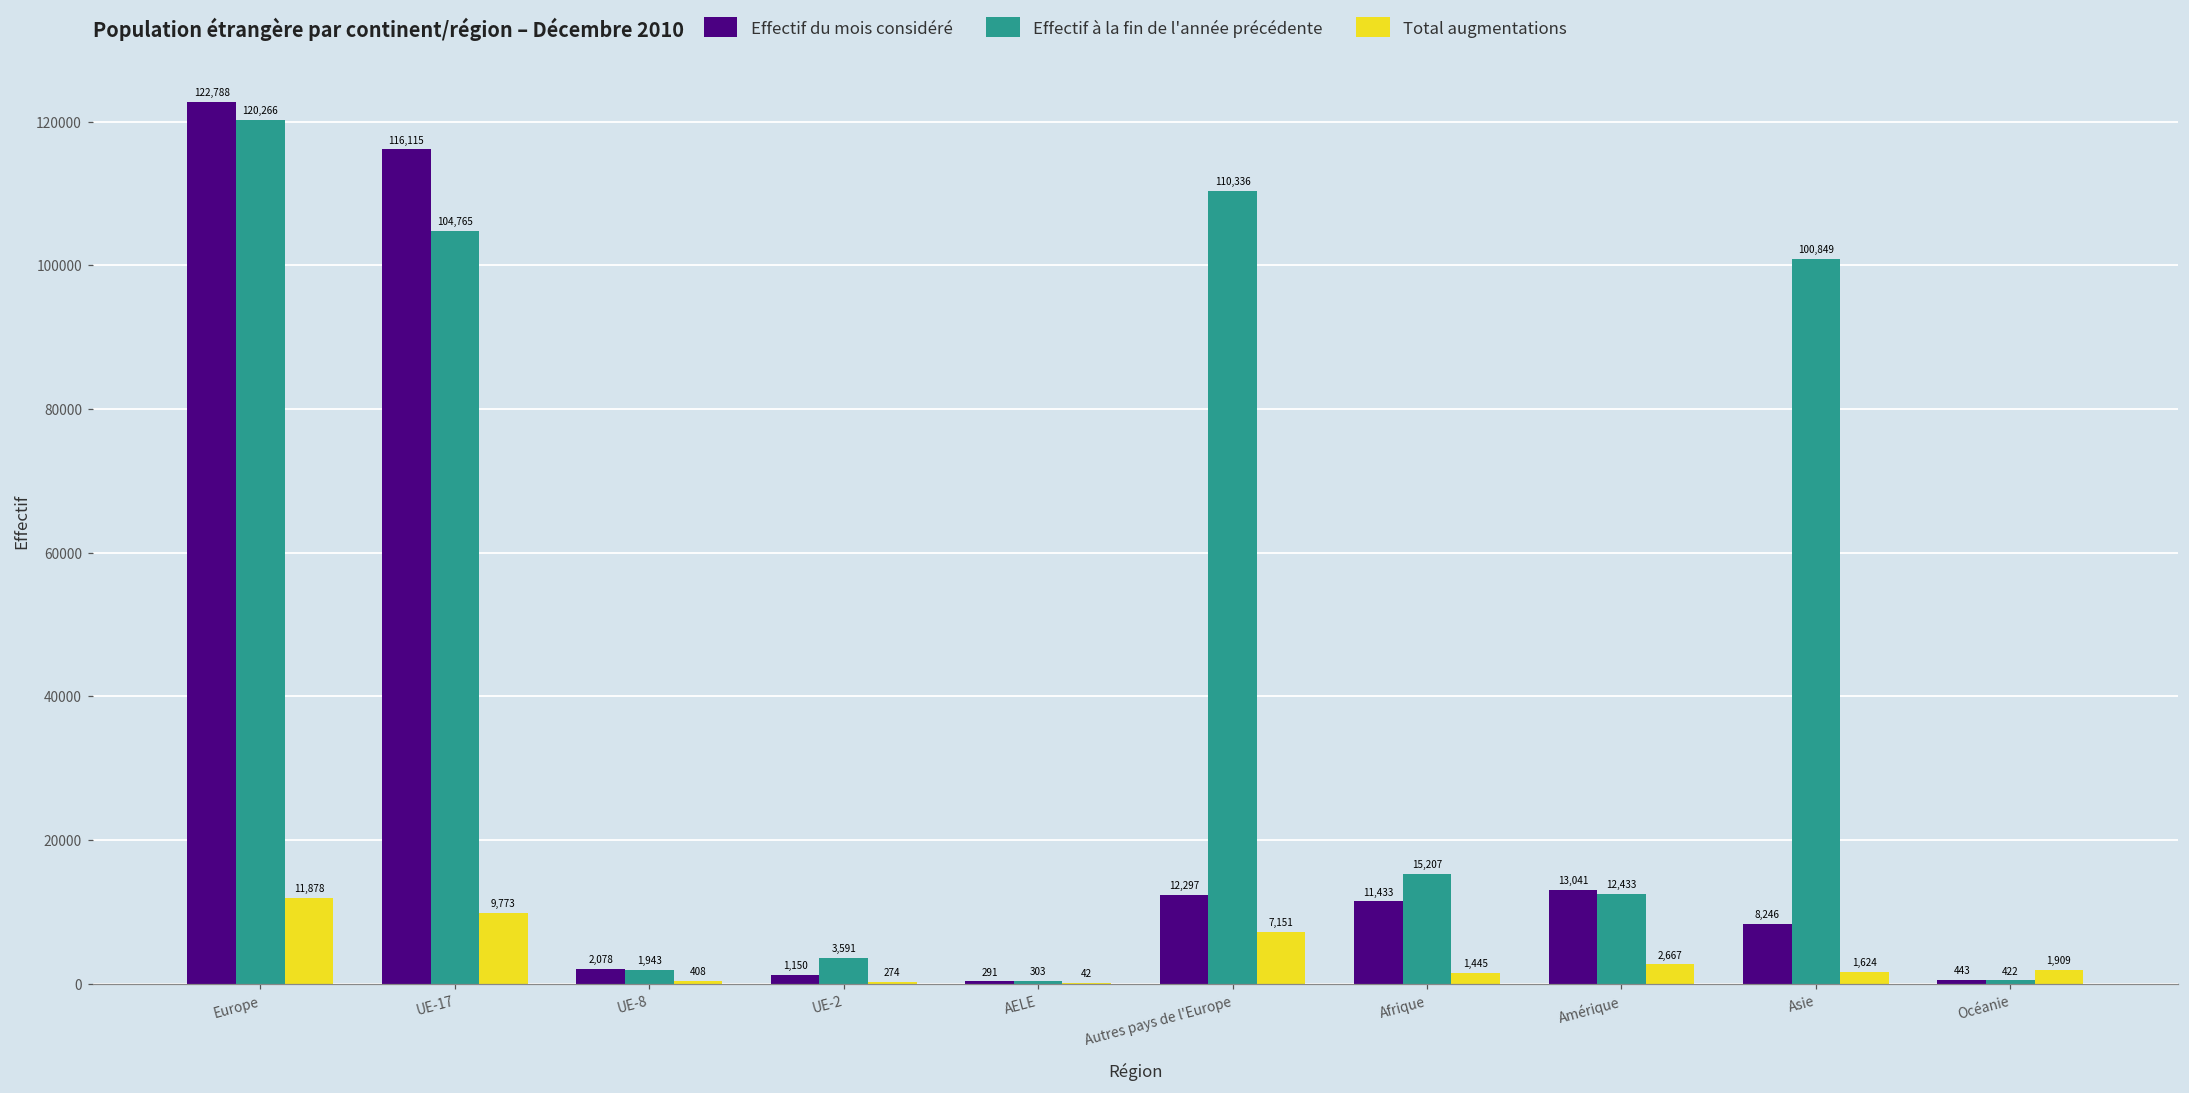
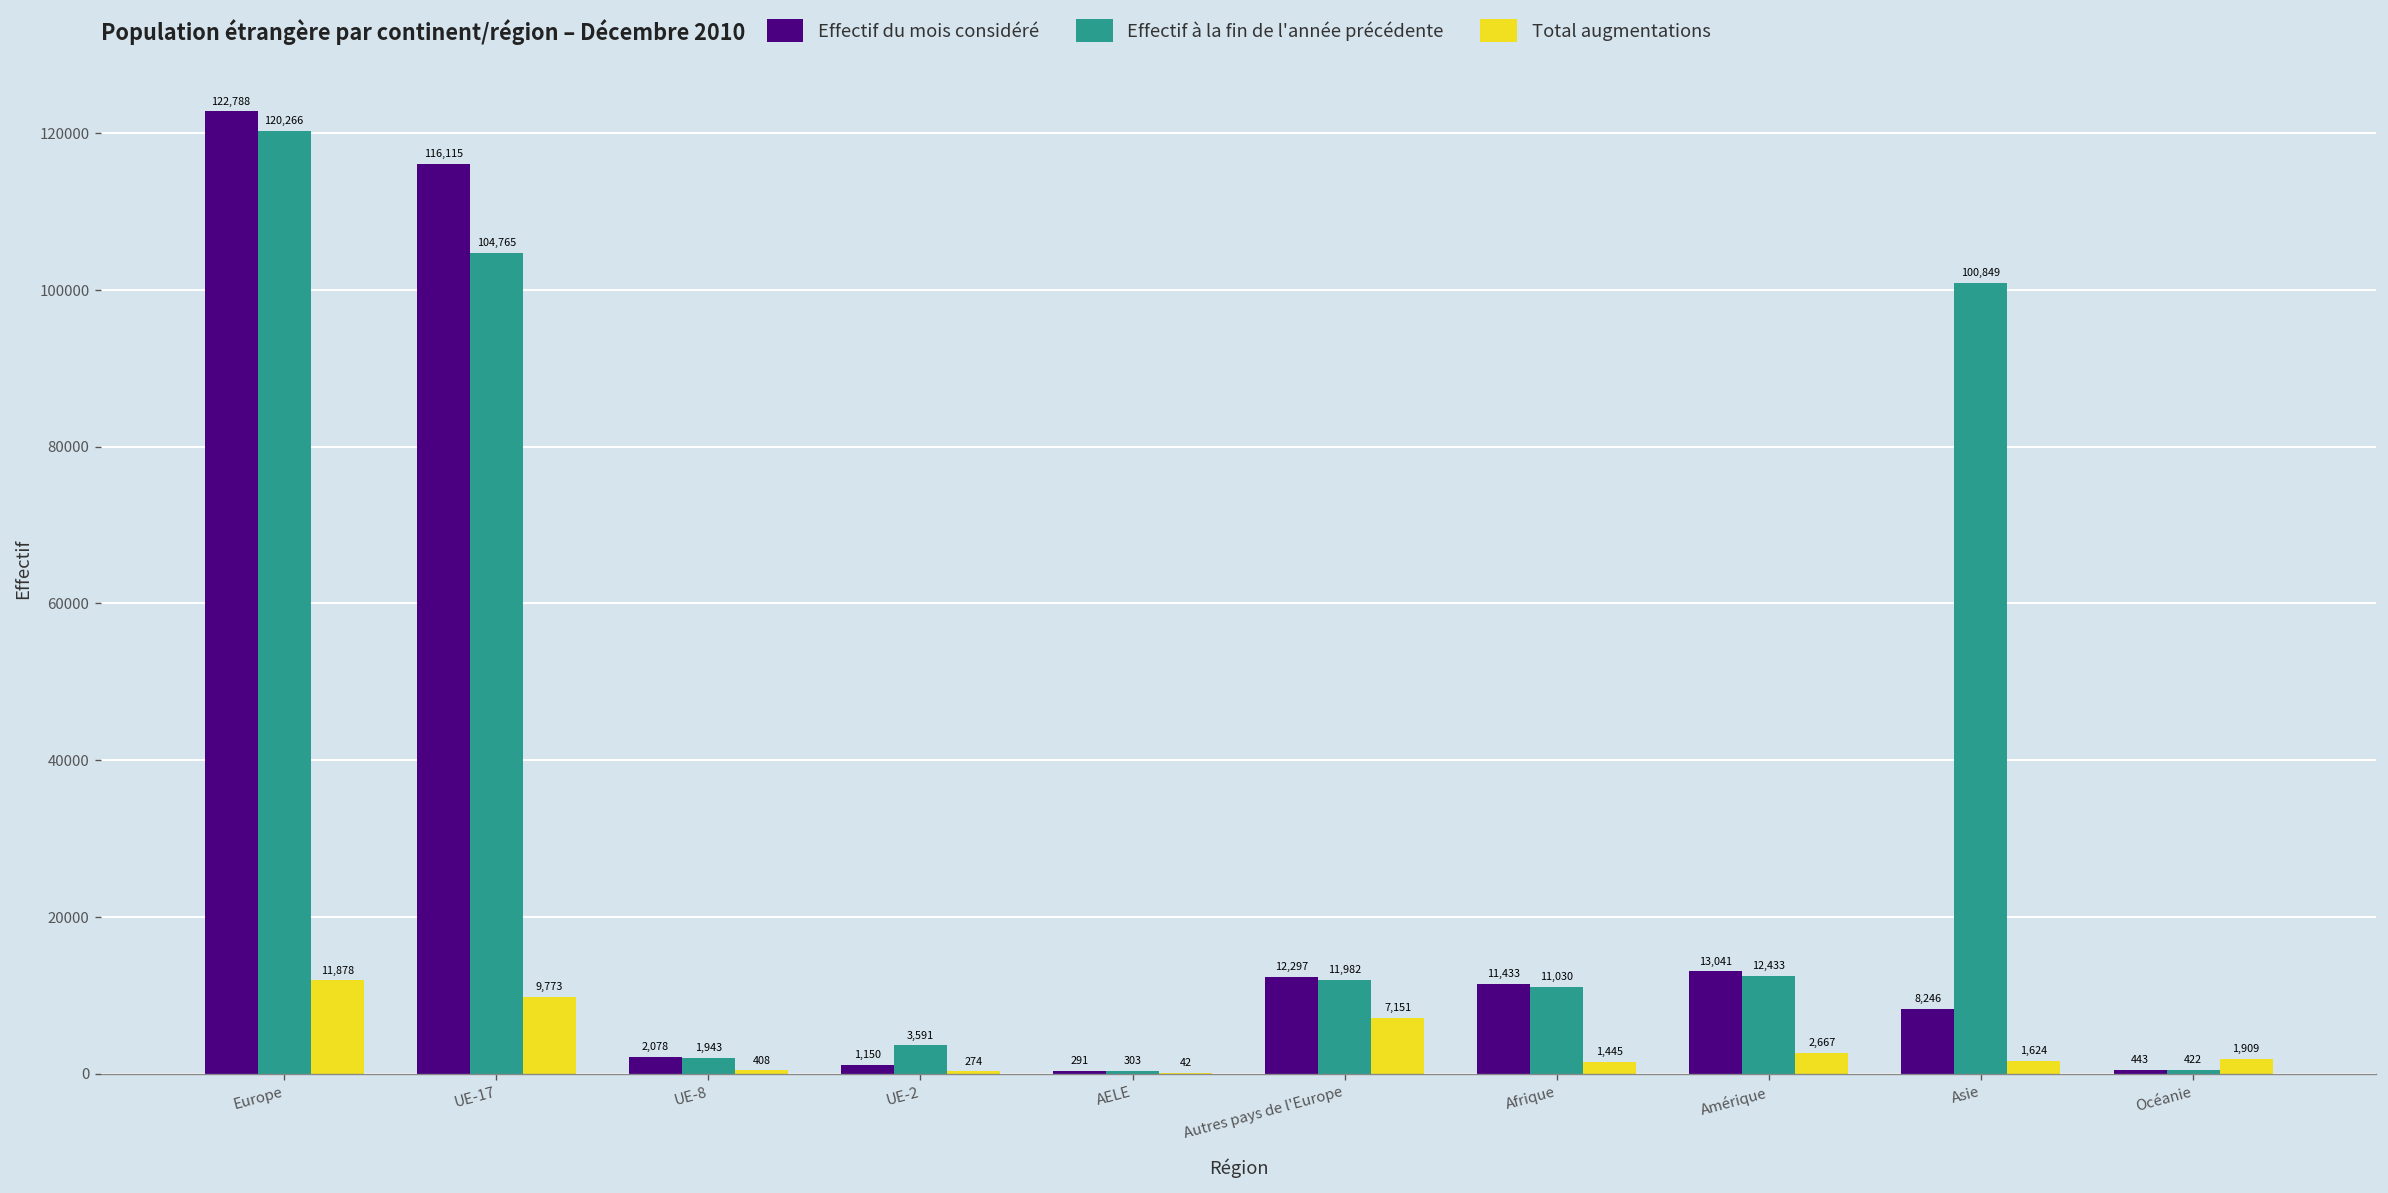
Effectif à la fin de l'année précédente, Autres pays de l'Europe: 110,336 -> 11,982
Effectif à la fin de l'année précédente, Afrique: 15,207 -> 11,030
